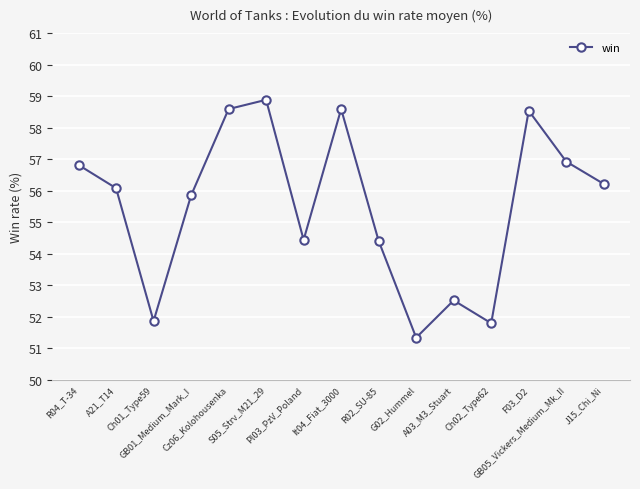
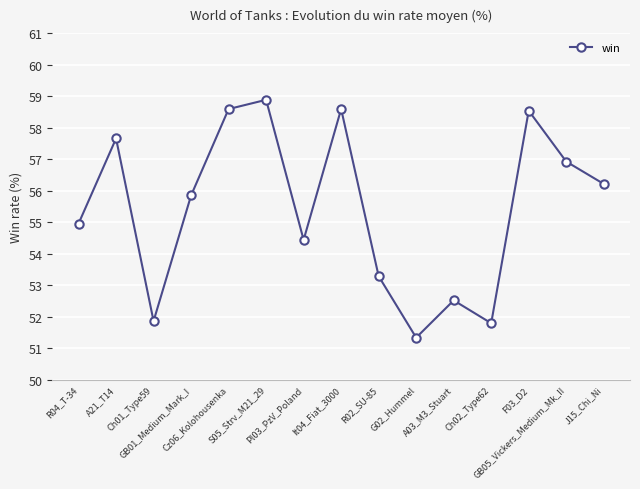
R04_T-34: 56.8 -> 55.0
A21_T14: 56.1 -> 57.7
R02_SU-85: 54.4 -> 53.3
